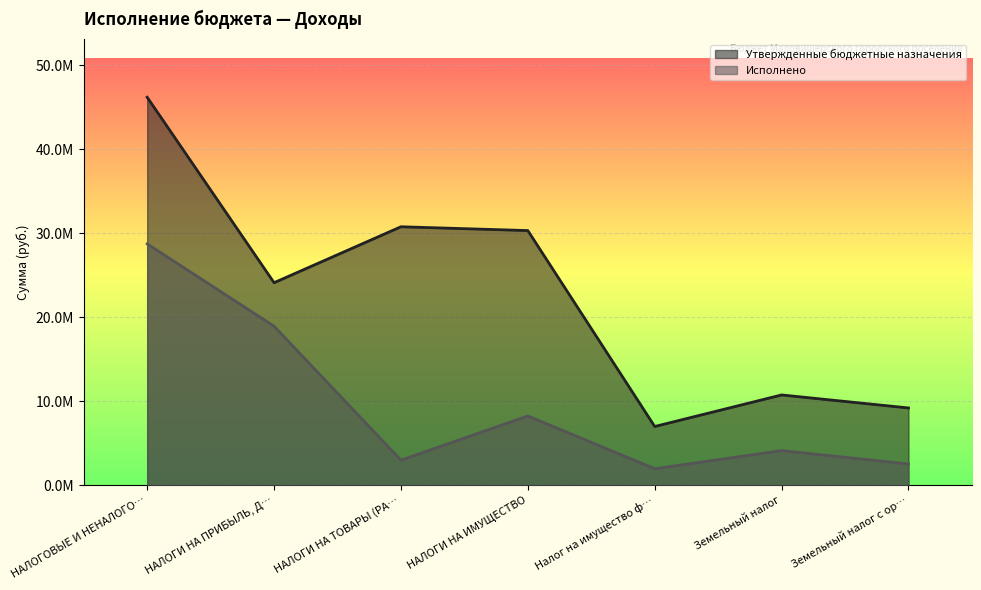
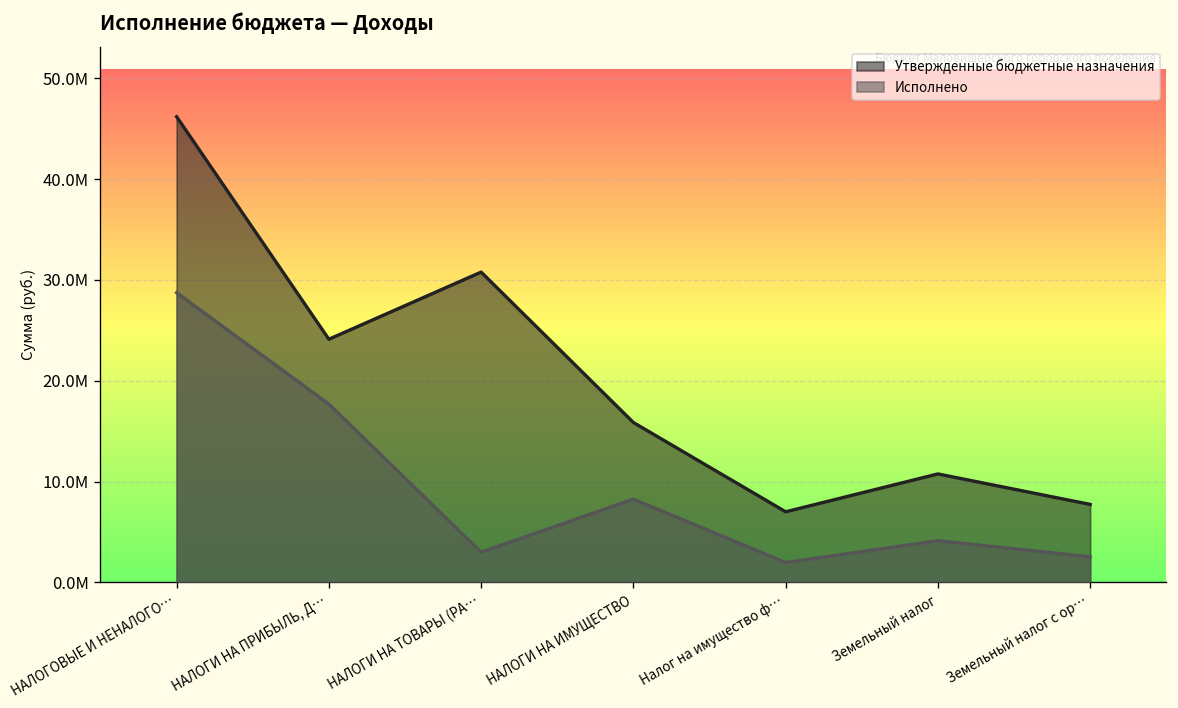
Исполнено, НАЛОГИ НА ПРИБЫЛЬ, Д…: 19000000 -> 18000000
Утвержденные бюджетные назначения, НАЛОГИ НА ИМУЩЕСТВО: 30000000 -> 16000000
Утвержденные бюджетные назначения, Земельный налог с ор…: 9000000 -> 8000000
